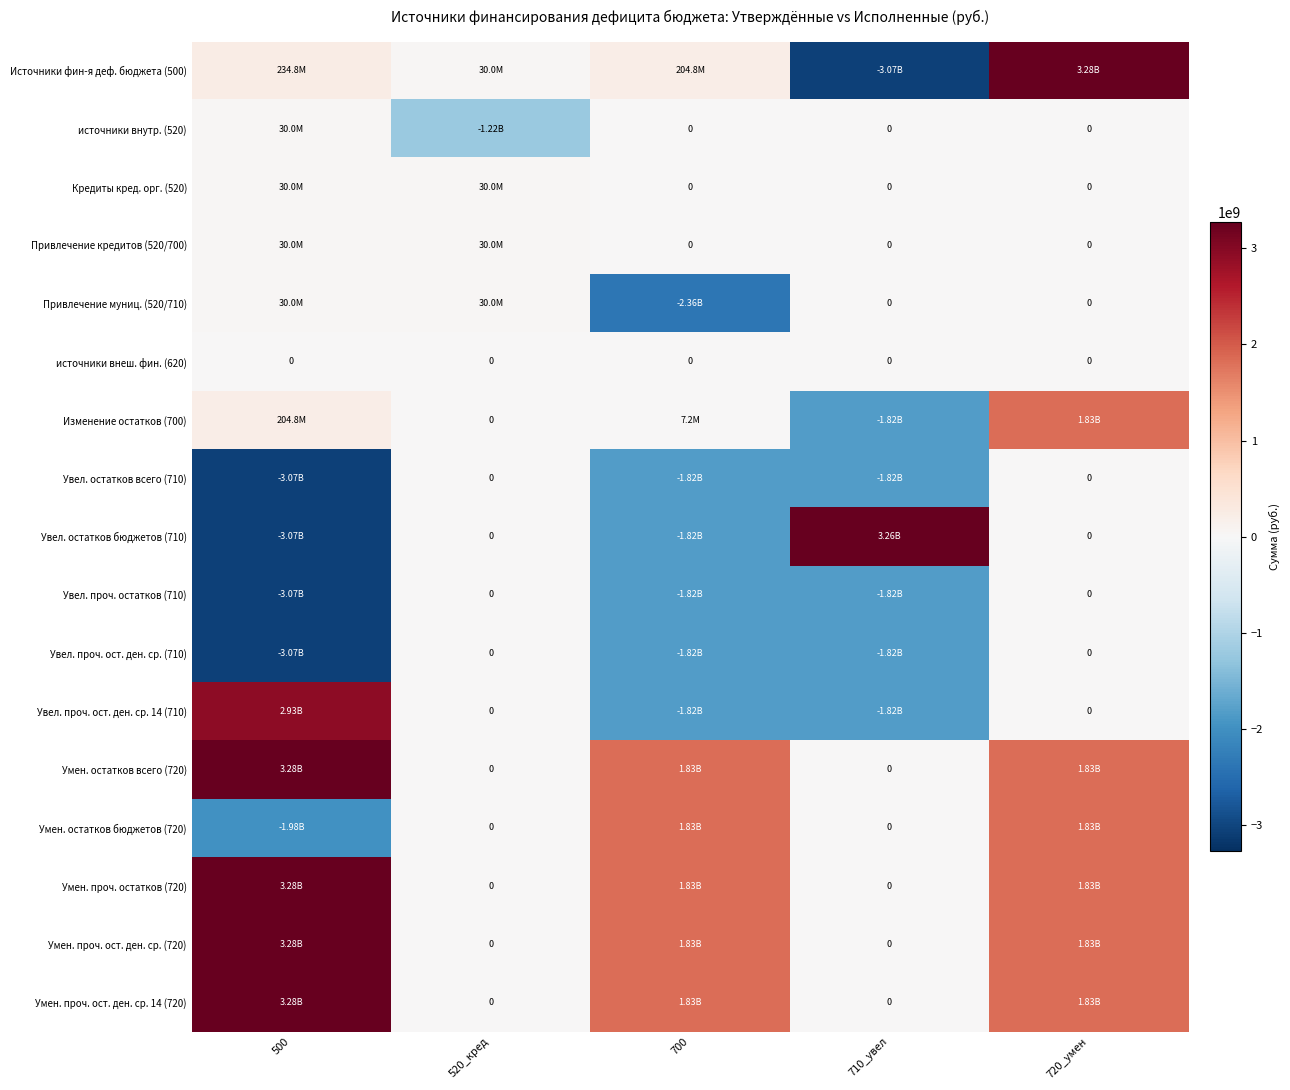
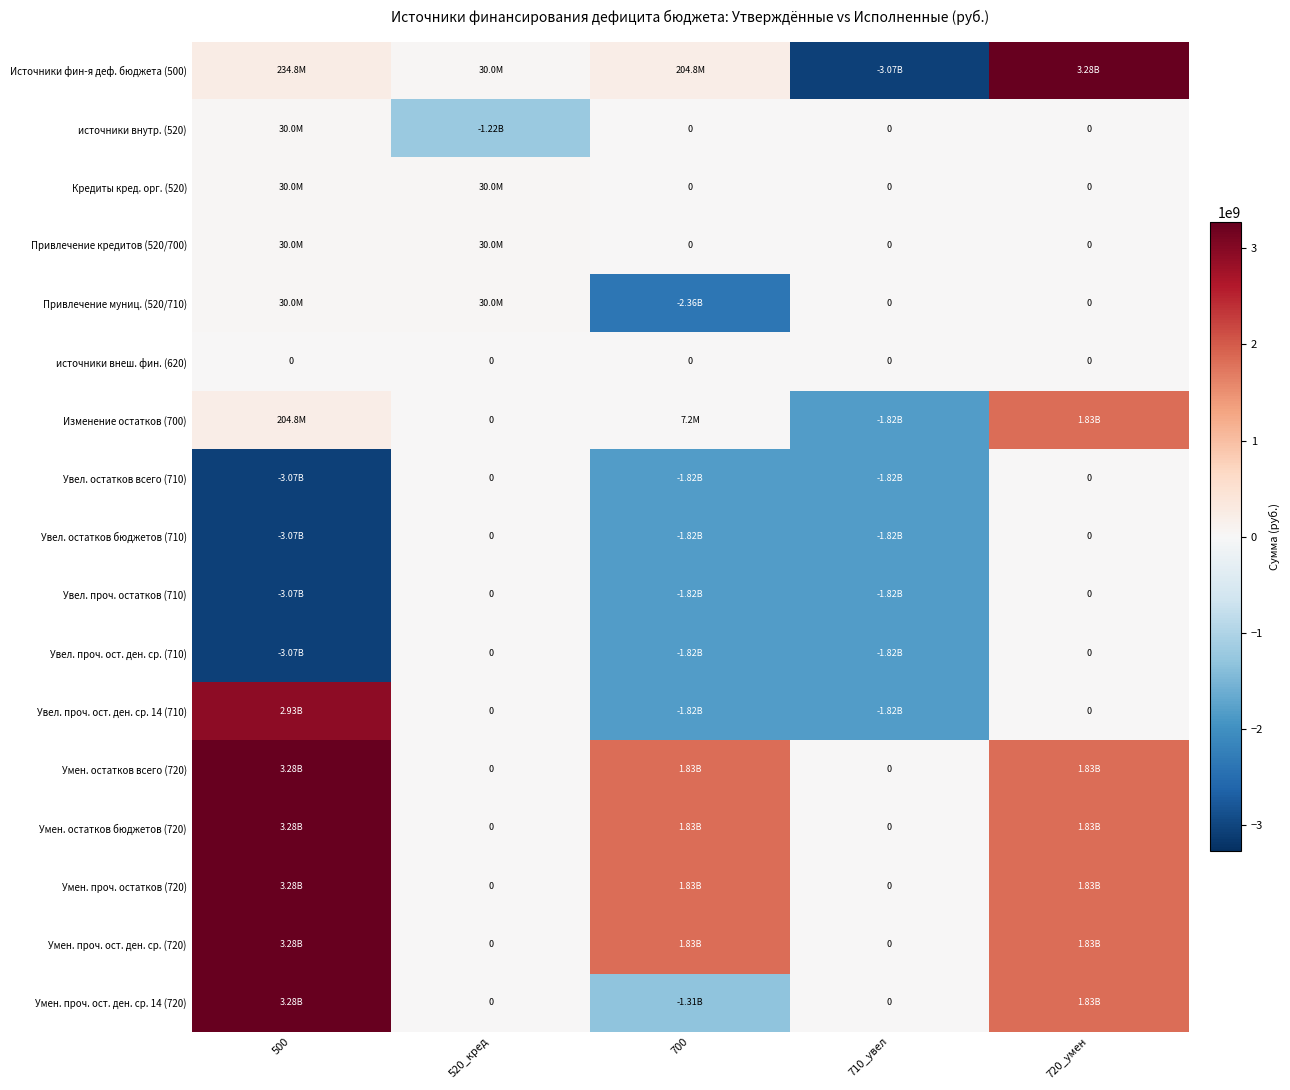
Увел. остатков бюджетов (710), 710_увел: 3.26B -> -1.82B
Умен. остатков бюджетов (720), 500: -1.98B -> 3.28B
Умен. проч. ост. ден. ср. 14 (720), 700: 1.83B -> -1.31B
